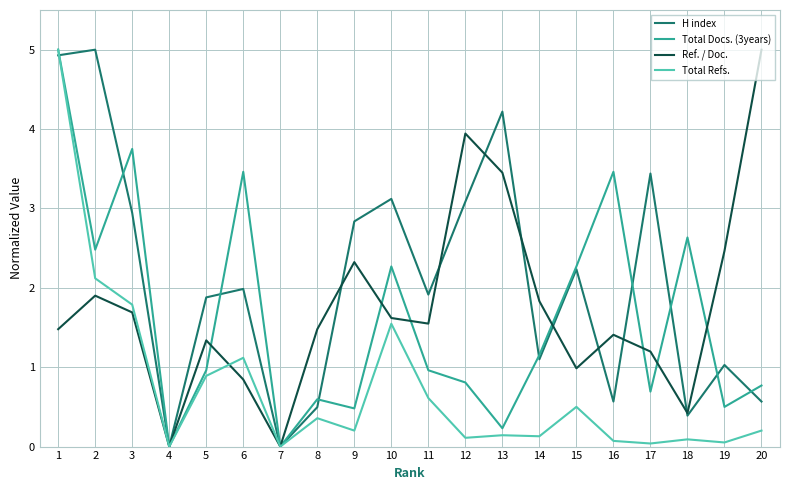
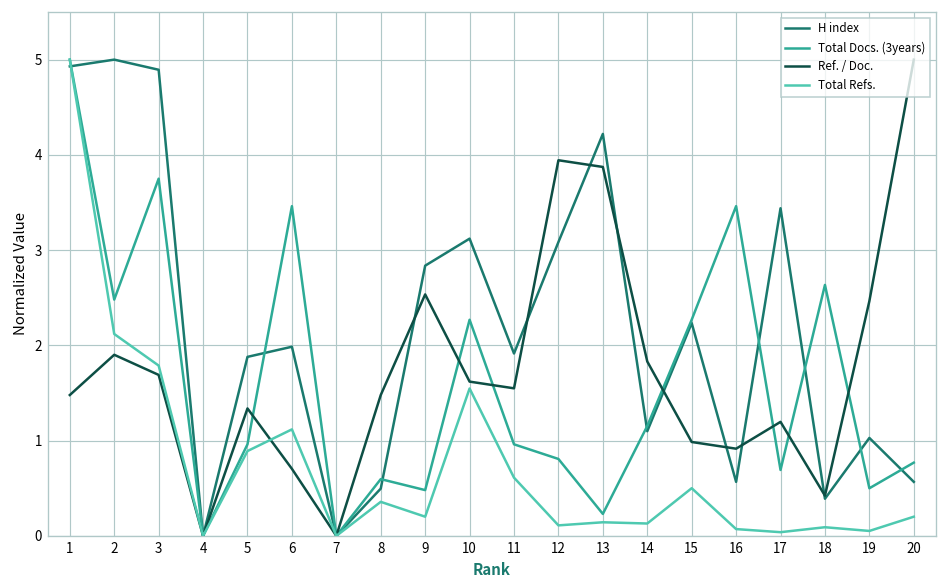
H index, 3: 2.9 -> 4.9
Ref. / Doc., 6: 0.8 -> 0.7
Ref. / Doc., 9: 2.3 -> 2.5
Ref. / Doc., 13: 3.5 -> 3.9
Ref. / Doc., 16: 1.4 -> 0.9
